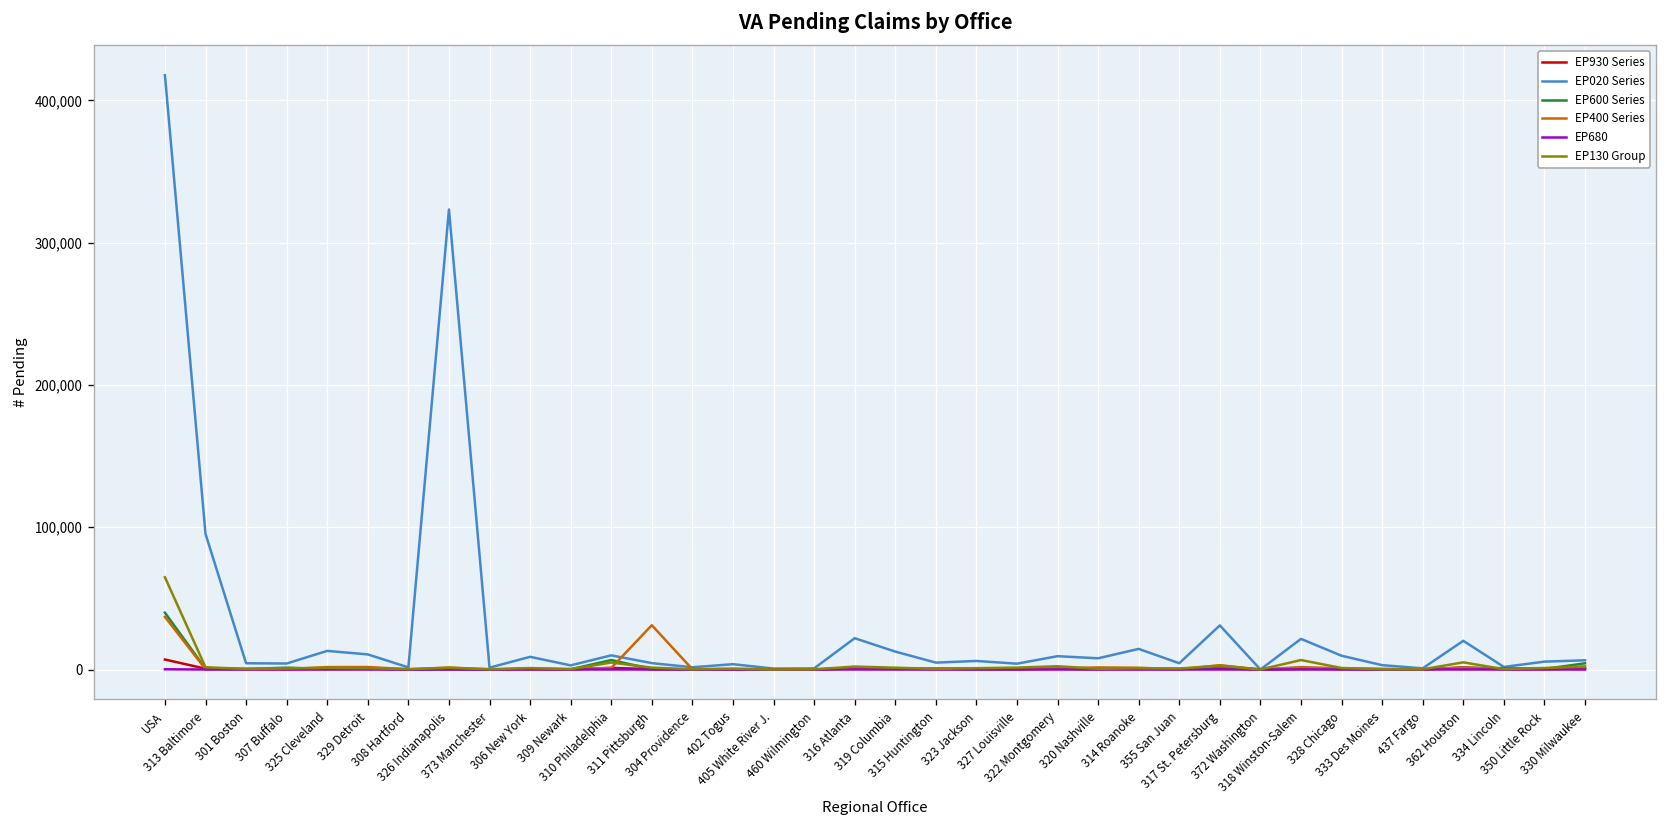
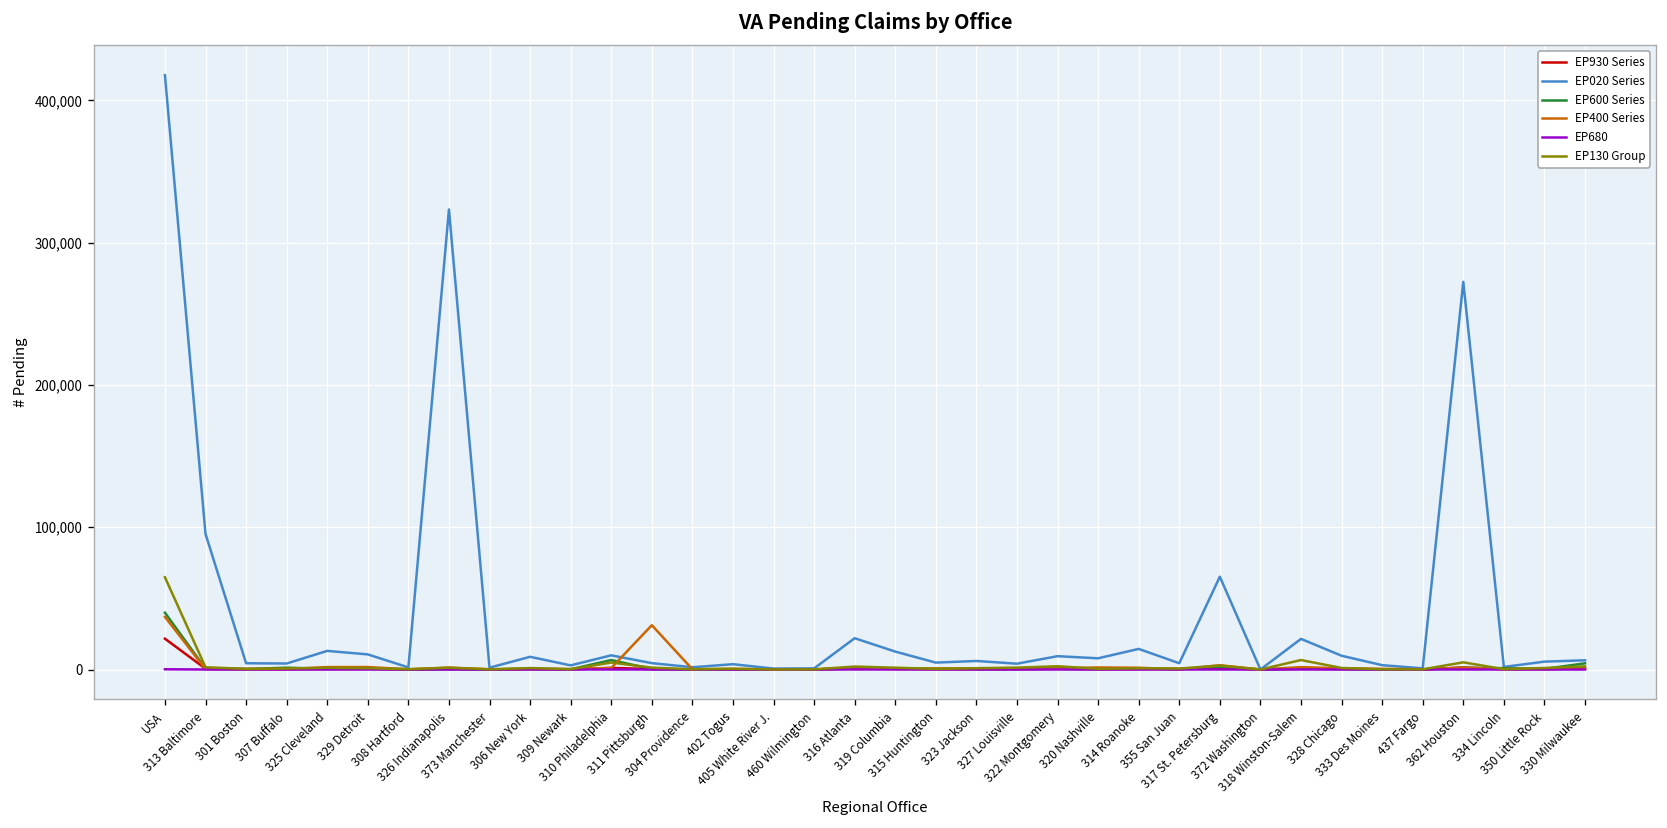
EP930 Series, USA: 7,000 -> 22,000
EP020 Series, 317 St. Petersburg: 31,000 -> 65,000
EP020 Series, 362 Houston: 20,000 -> 272,000
